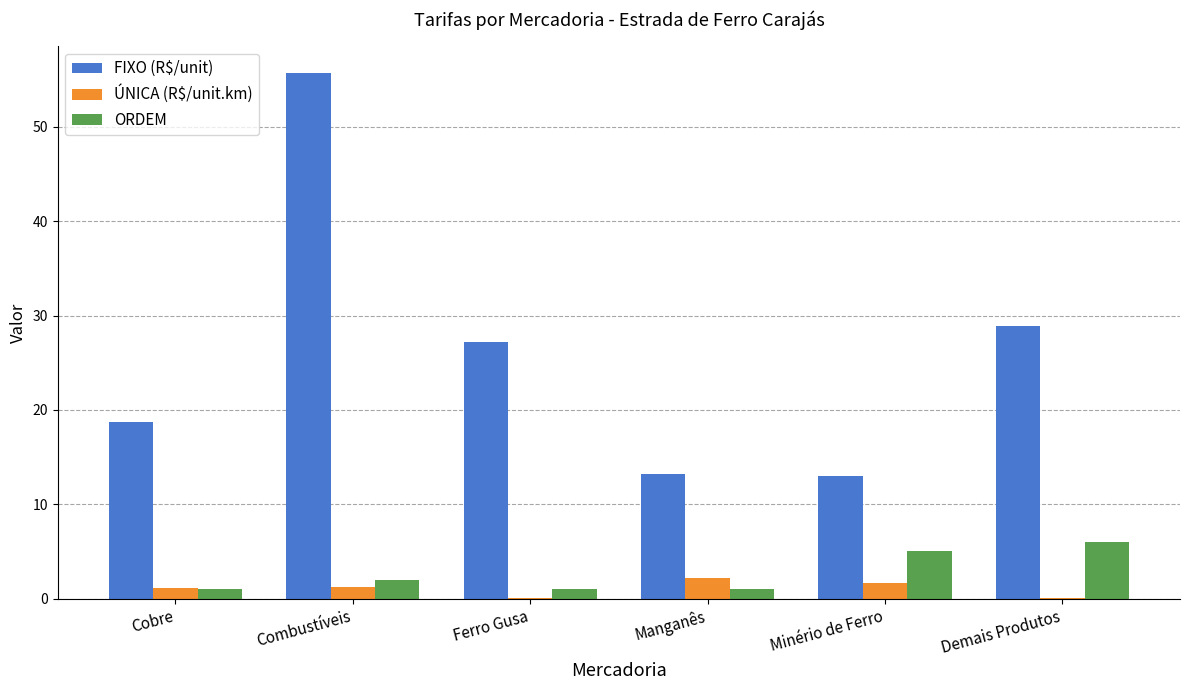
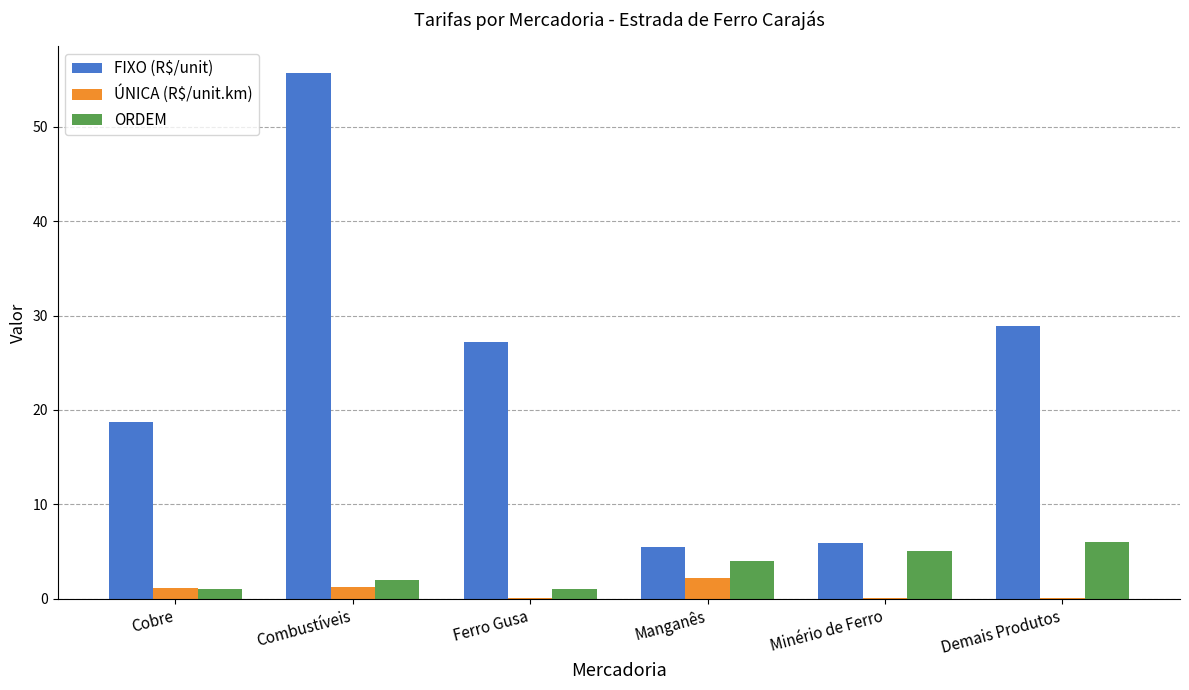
FIXO (R$/unit), Manganês: 13 -> 5
ORDEM, Manganês: 1 -> 4
FIXO (R$/unit), Minério de Ferro: 13 -> 6
ÚNICA (R$/unit.km), Minério de Ferro: 2 -> 0
